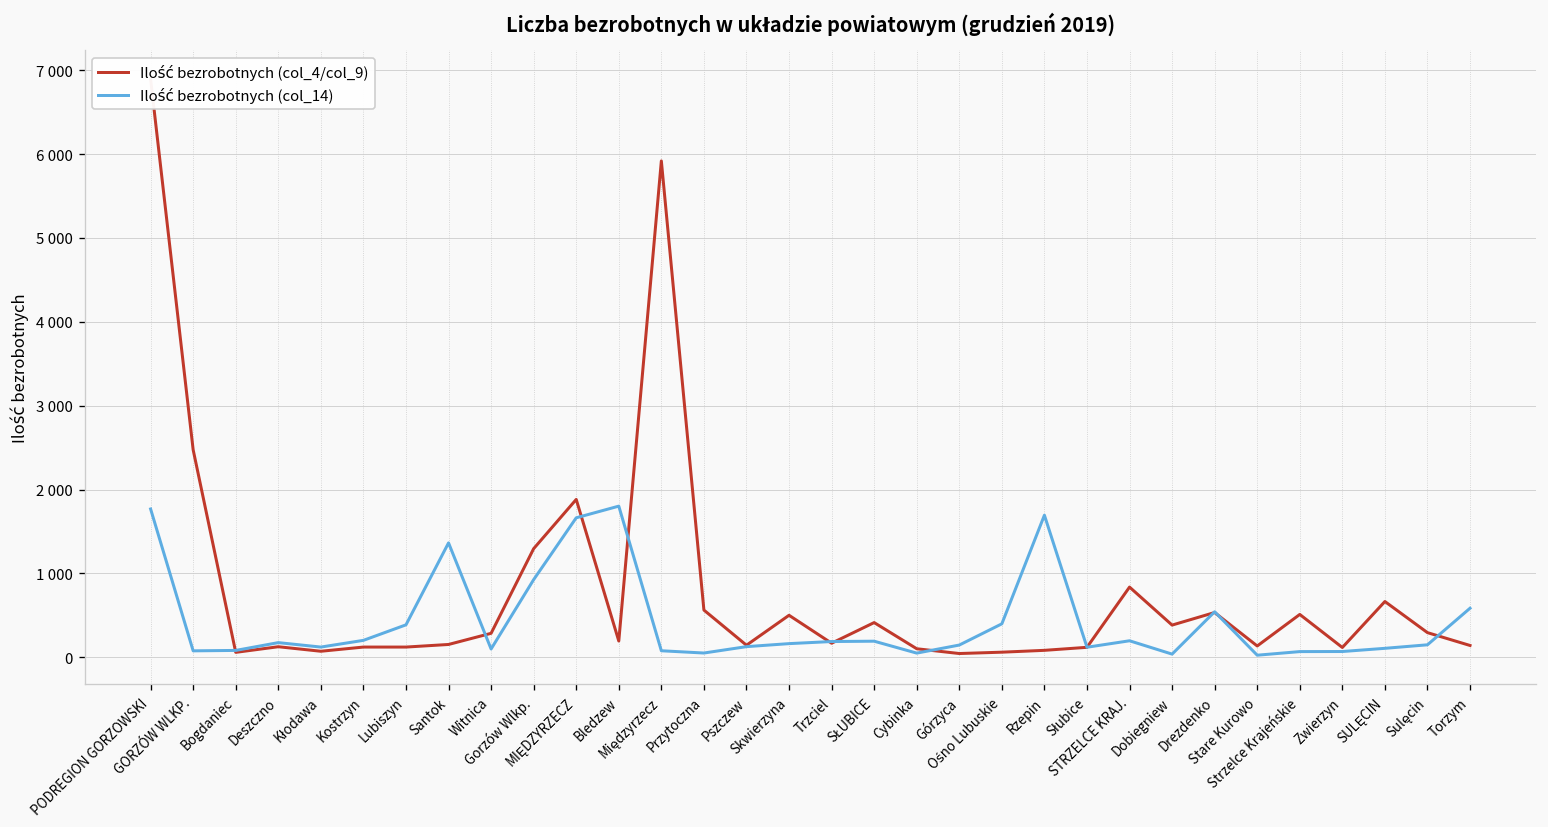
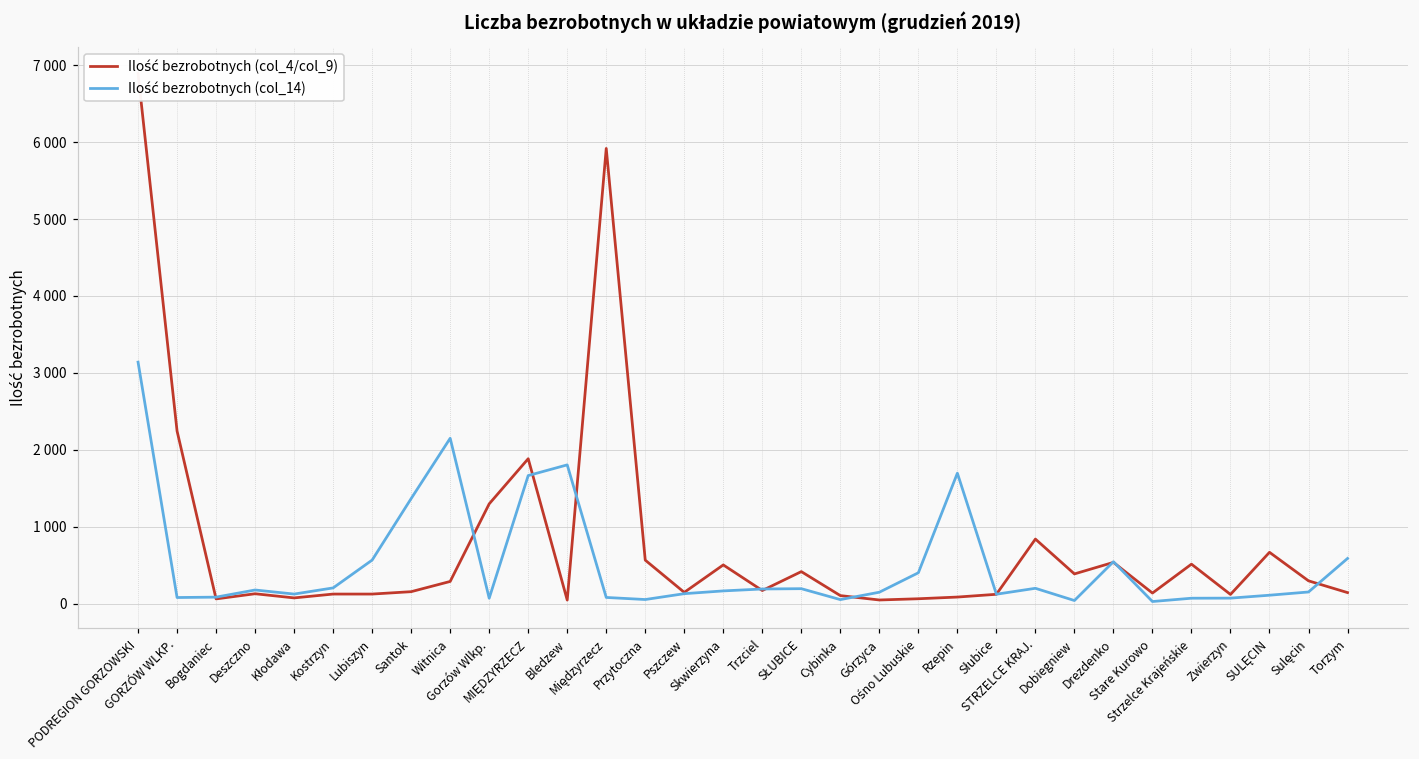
Ilość bezrobotnych (col_14), PODREGION GORZOWSKI: 1800 -> 3100
Ilość bezrobotnych (col_4/col_9), GORZÓW WLKP.: 2500 -> 2200
Ilość bezrobotnych (col_14), Lubiszyn: 400 -> 600
Ilość bezrobotnych (col_14), Witnica: 100 -> 2100
Ilość bezrobotnych (col_14), Gorzów Wlkp.: 900 -> 100
Ilość bezrobotnych (col_4/col_9), Bledzew: 200 -> 0
